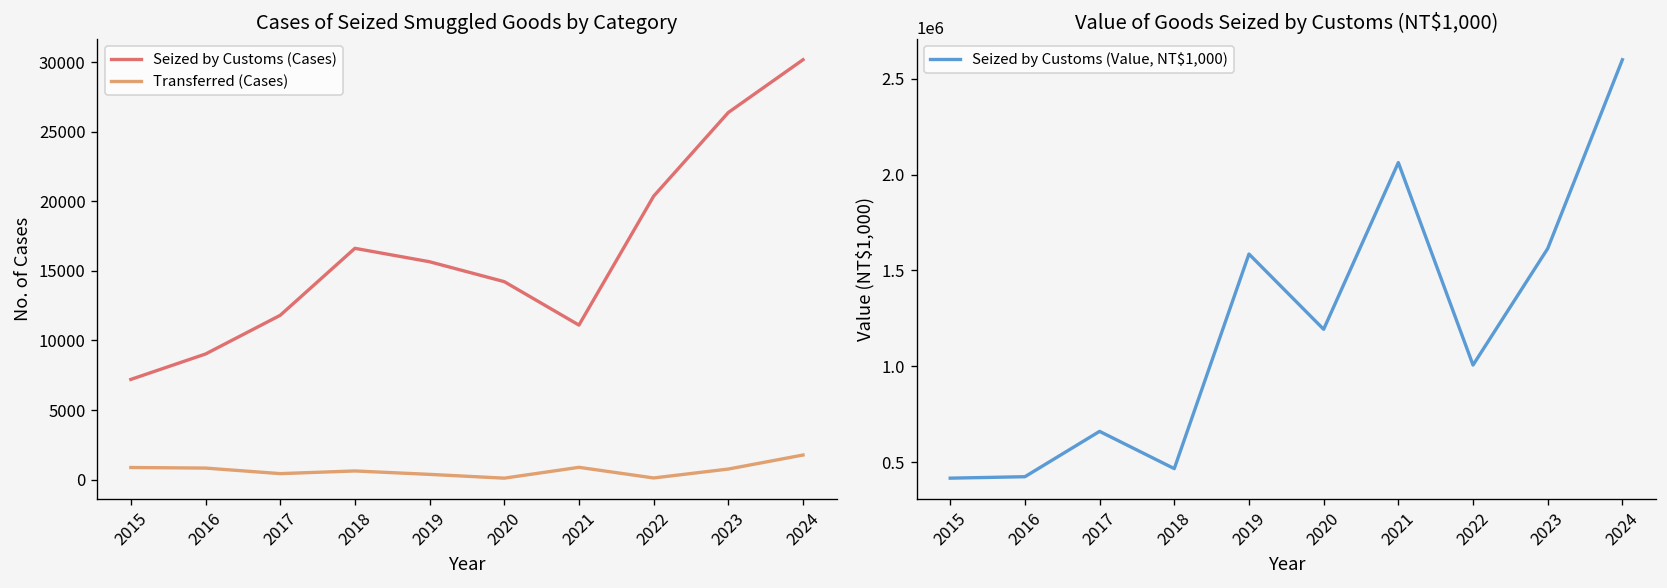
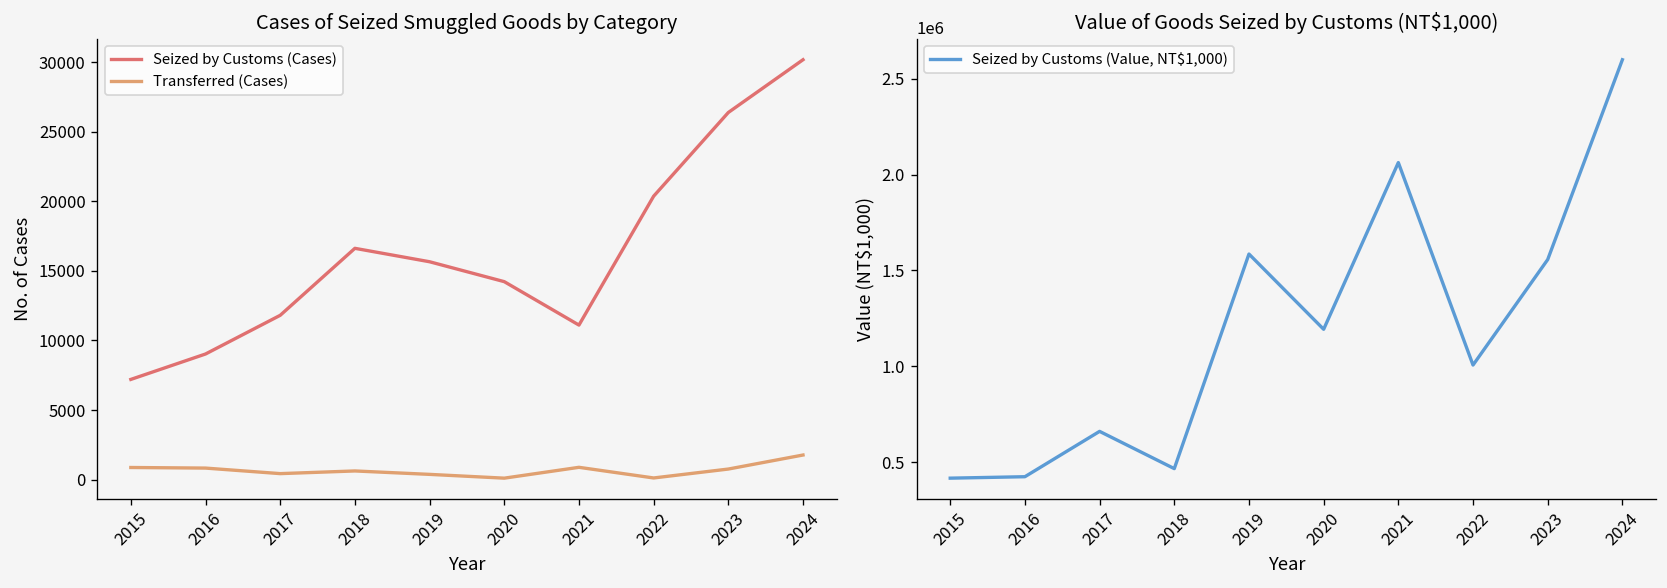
Value of Goods Seized by Customs (NT$1,000), 2023: 1610000 -> 1560000
